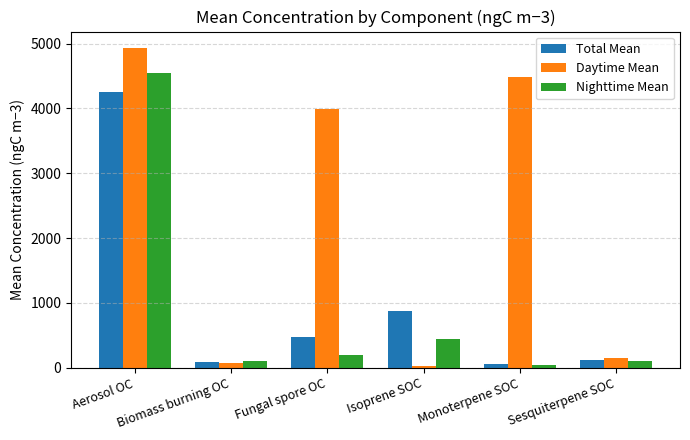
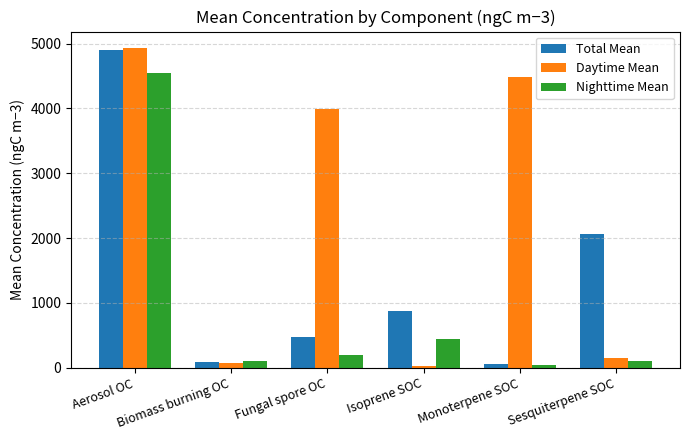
Total Mean, Aerosol OC: 4300 -> 4900
Total Mean, Sesquiterpene SOC: 100 -> 2100
